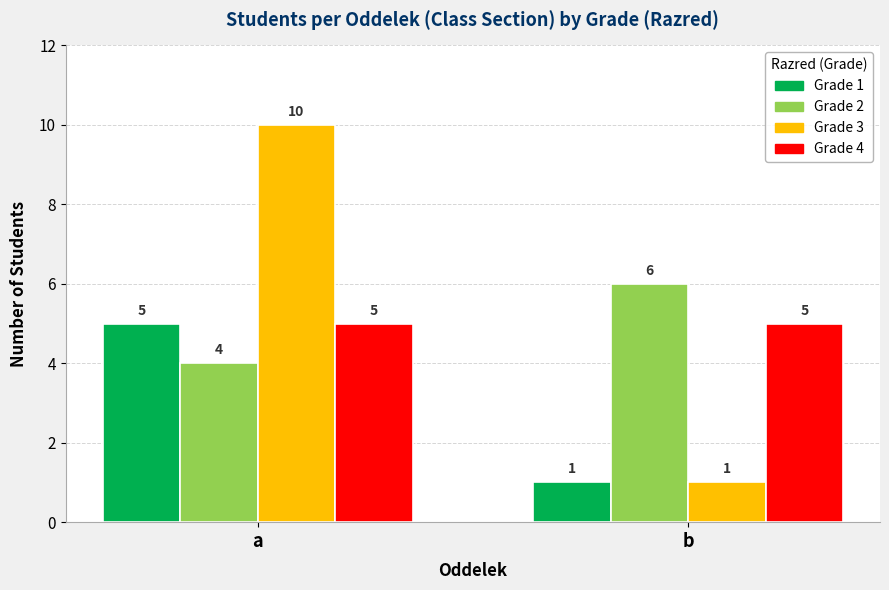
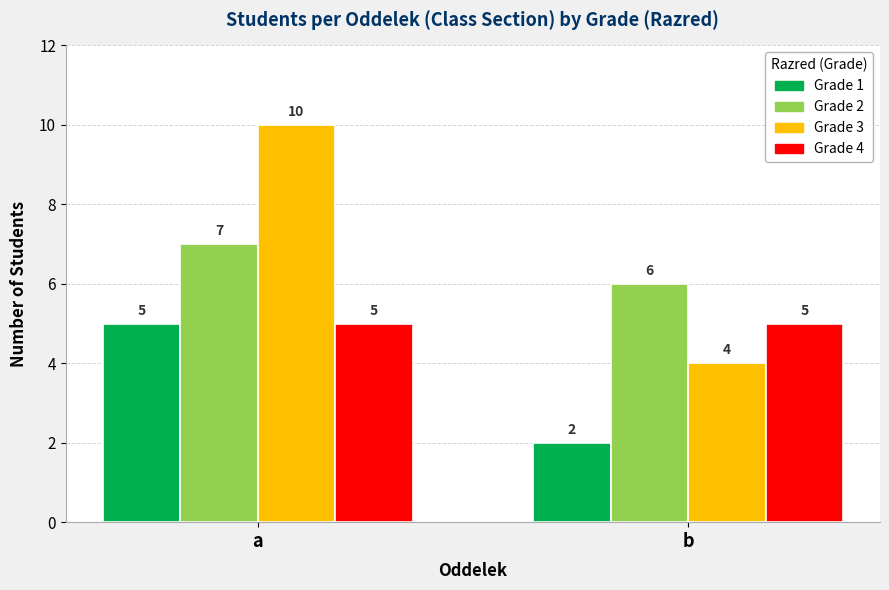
Grade 2, a: 4 -> 7
Grade 1, b: 1 -> 2
Grade 3, b: 1 -> 4
